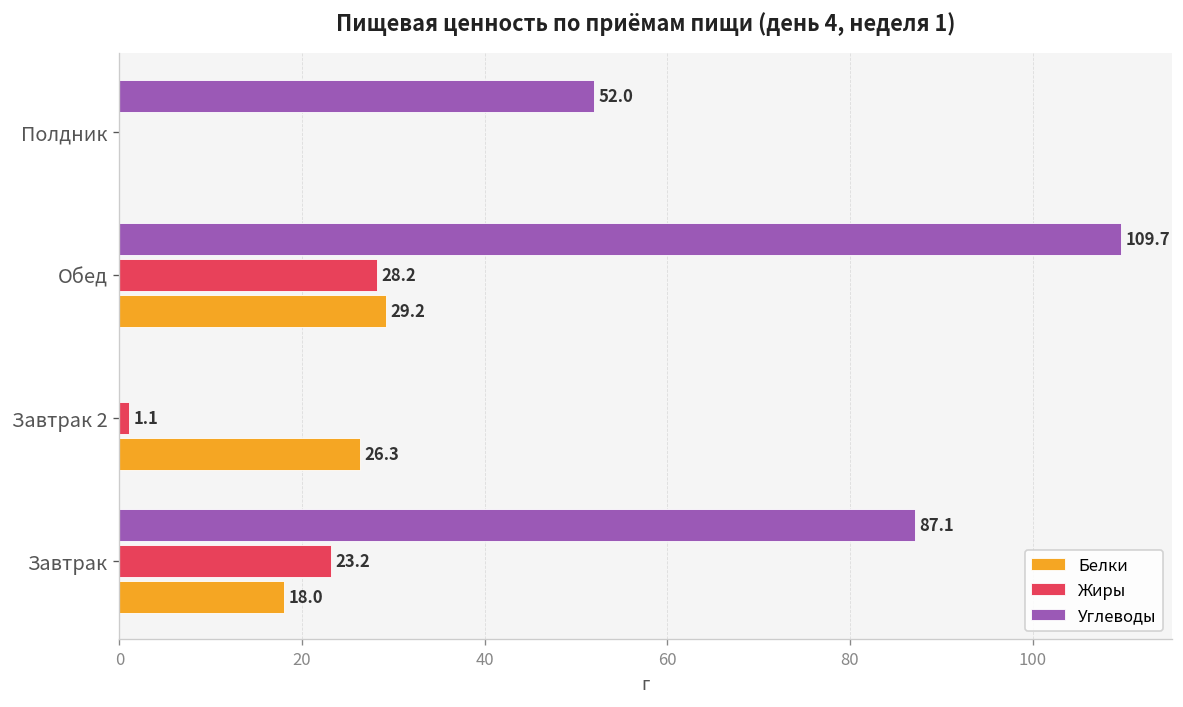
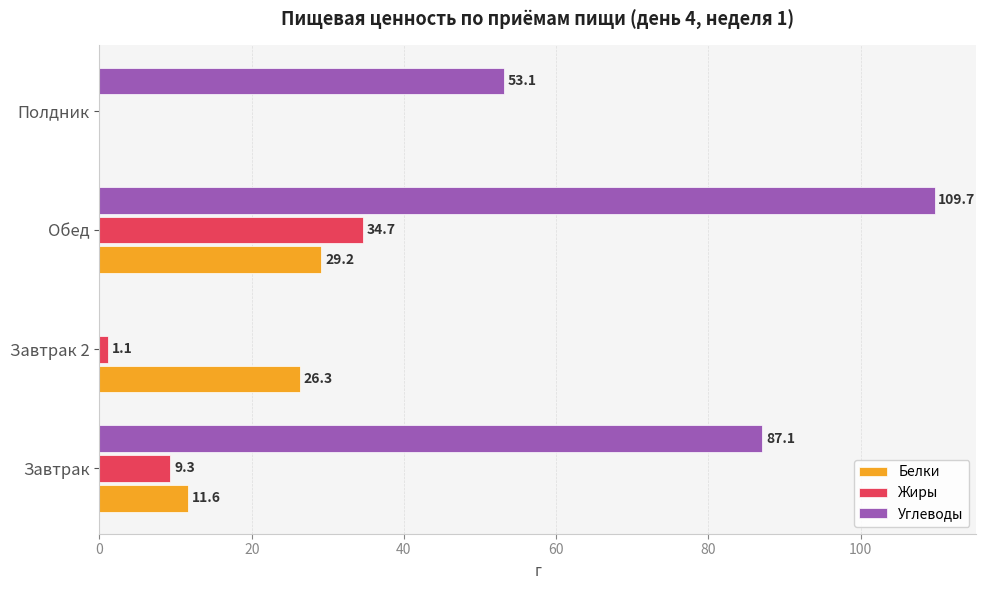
Углеводы, Полдник: 52.0 -> 53.1
Жиры, Обед: 28.2 -> 34.7
Жиры, Завтрак: 23.2 -> 9.3
Белки, Завтрак: 18.0 -> 11.6
